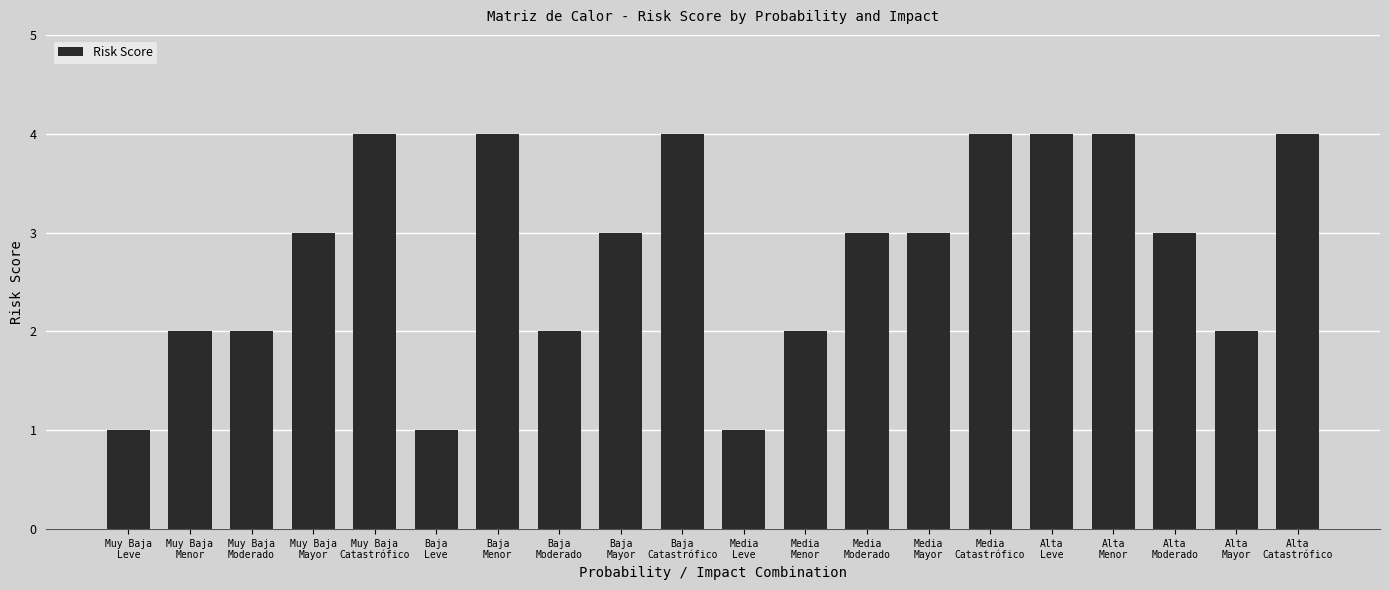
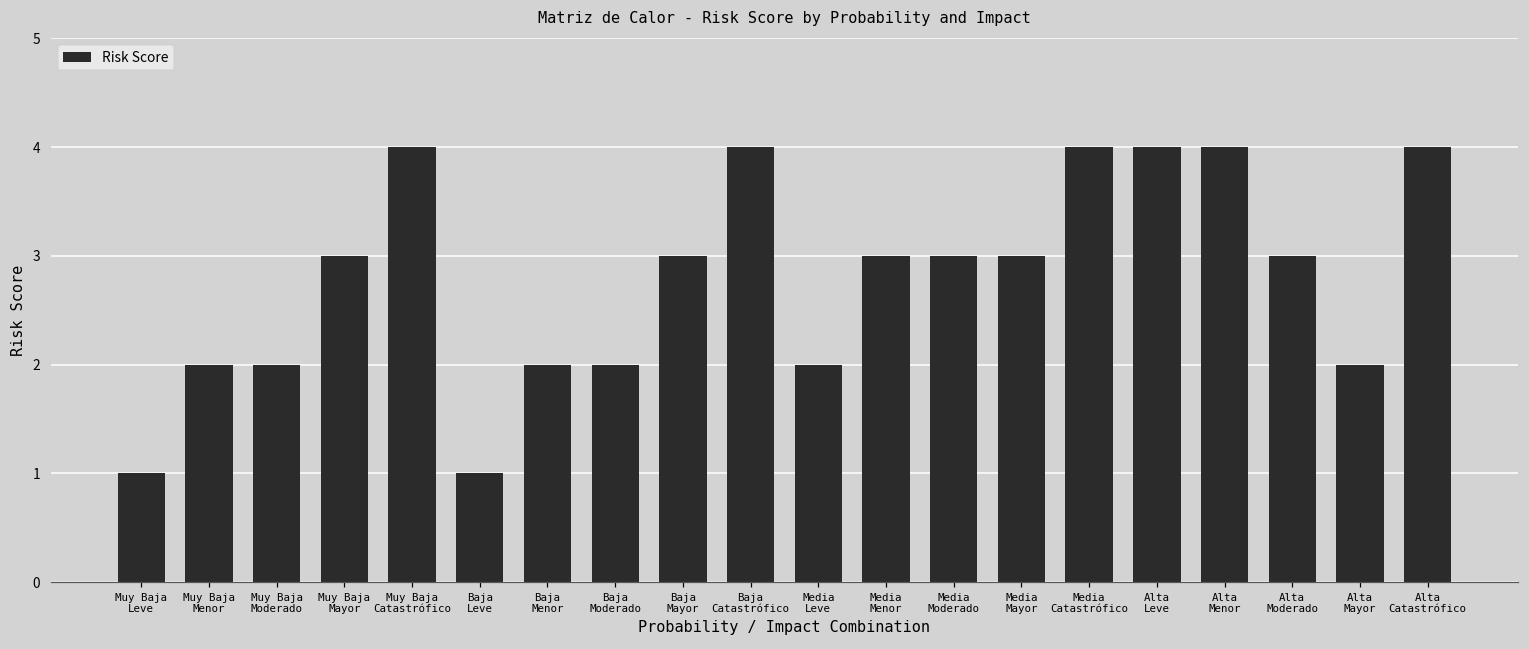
Baja Menor: 4 -> 2
Media Leve: 1 -> 2
Media Menor: 2 -> 3
